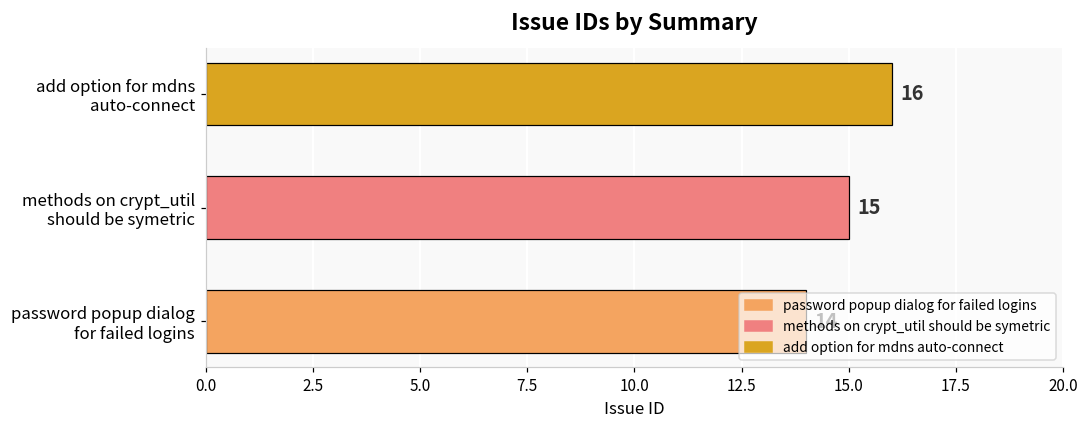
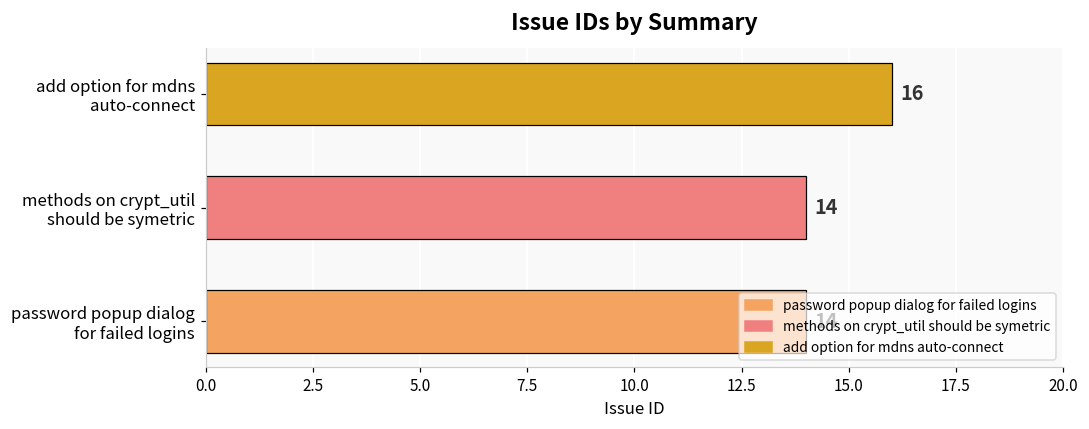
methods on crypt_util should be symetric: 15 -> 14
